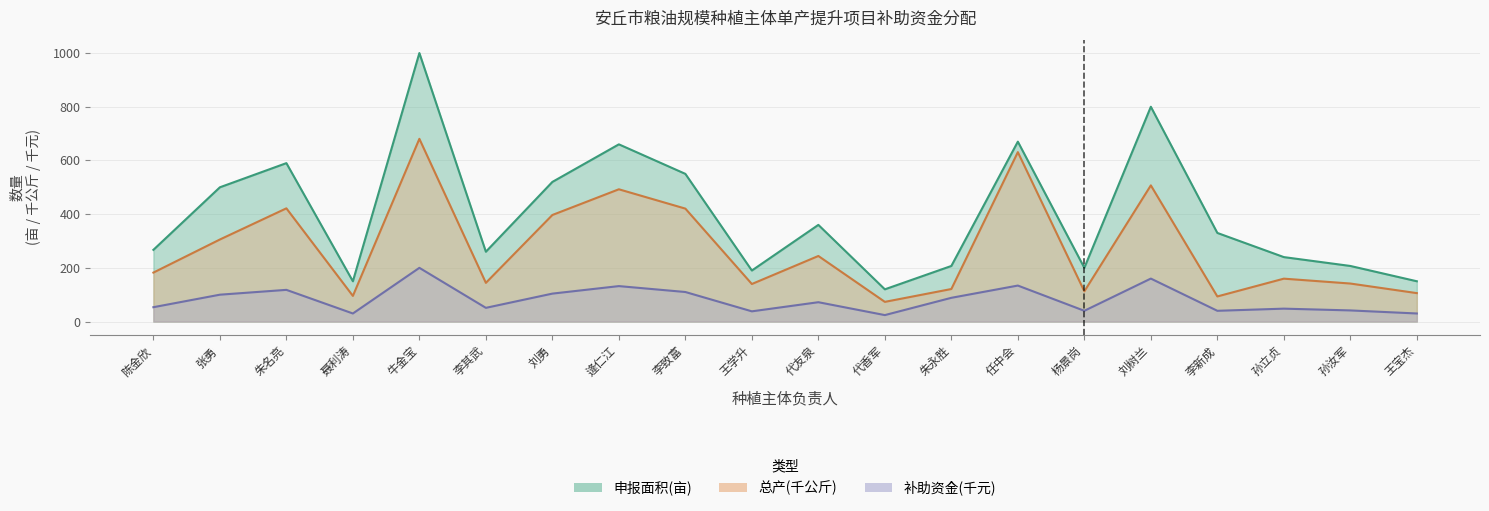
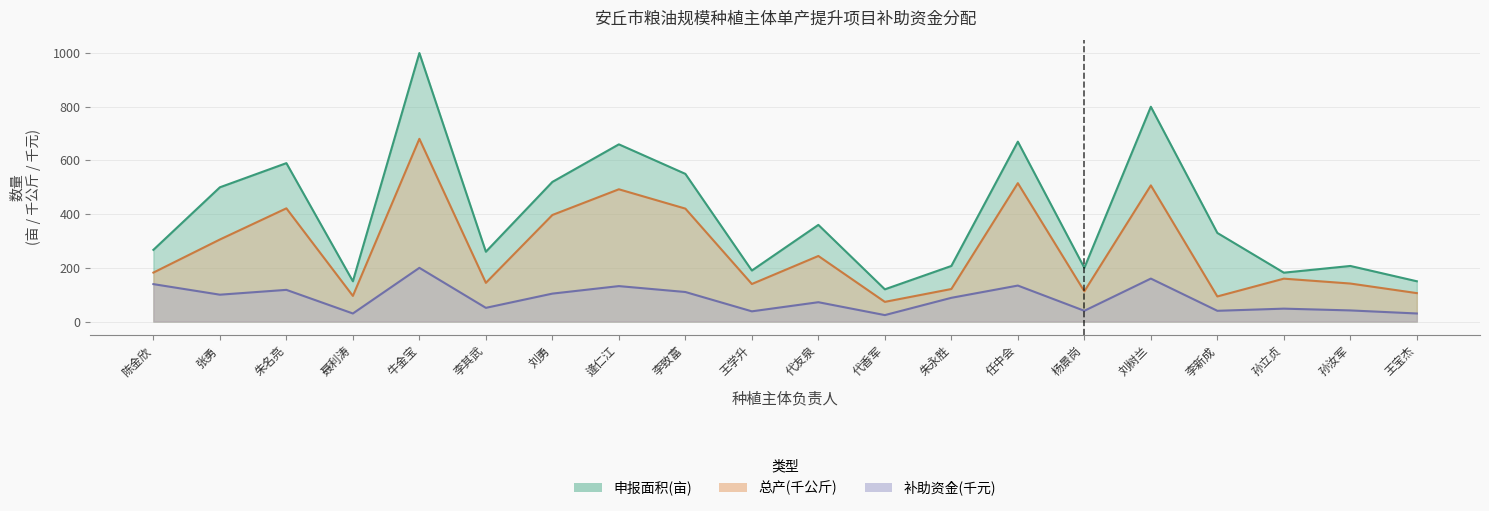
补助资金(千元), 陈金欣: 50 -> 140
总产(千公斤), 任中会: 630 -> 520
申报面积(亩), 孙立贞: 240 -> 180
